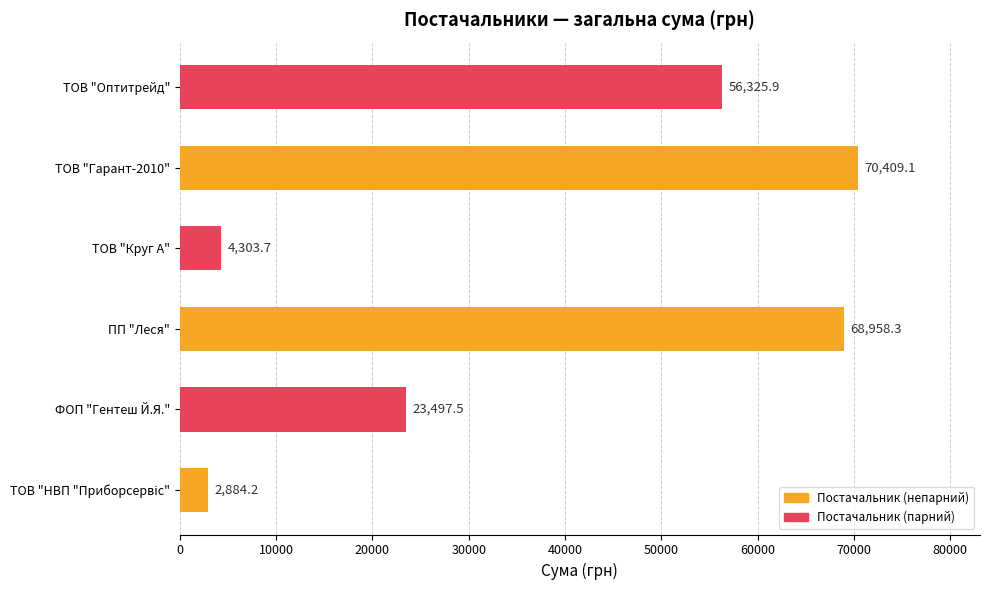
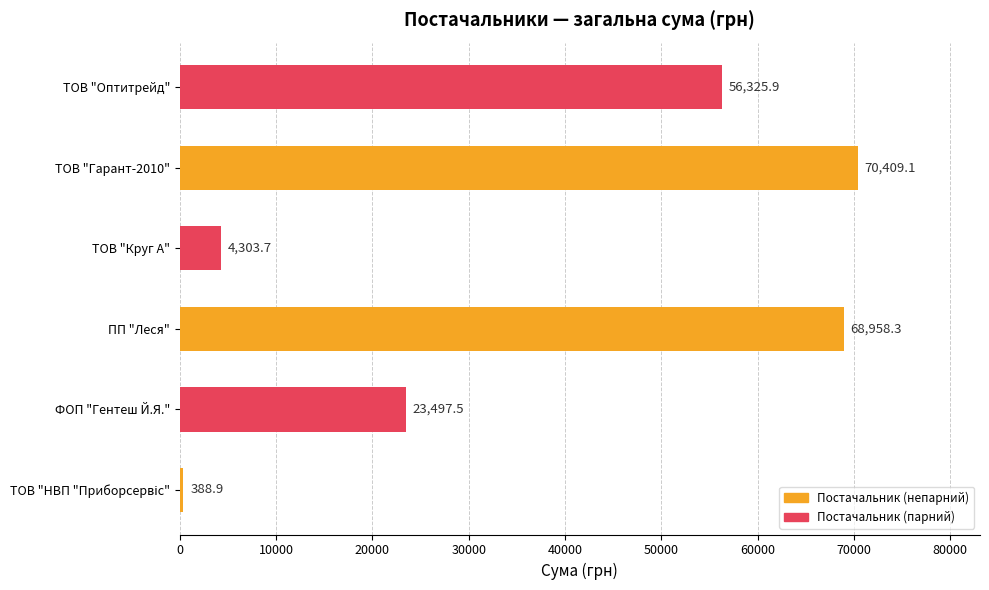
ТОВ "НВП "Приборсервіс": 2,884.2 -> 388.9
